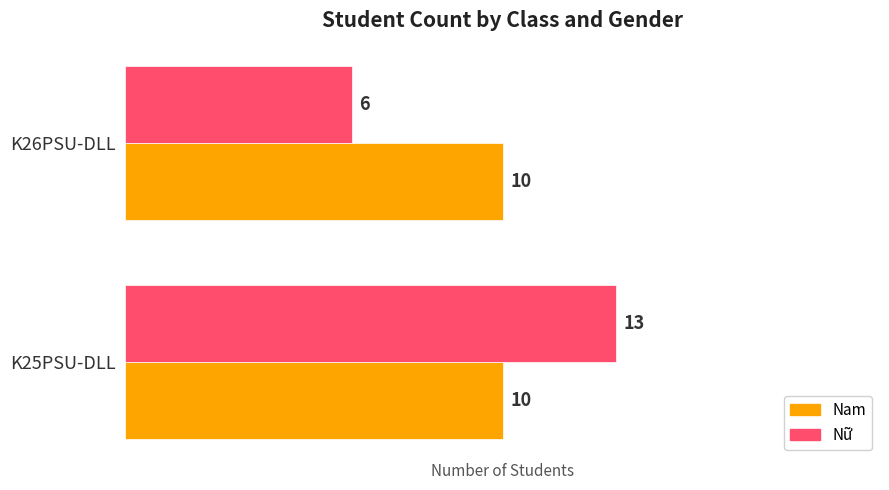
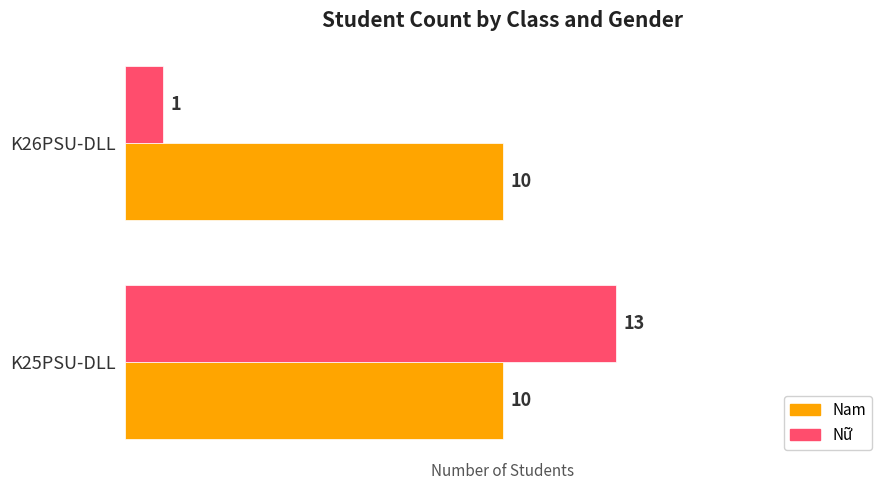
Nữ, K26PSU-DLL: 6 -> 1
